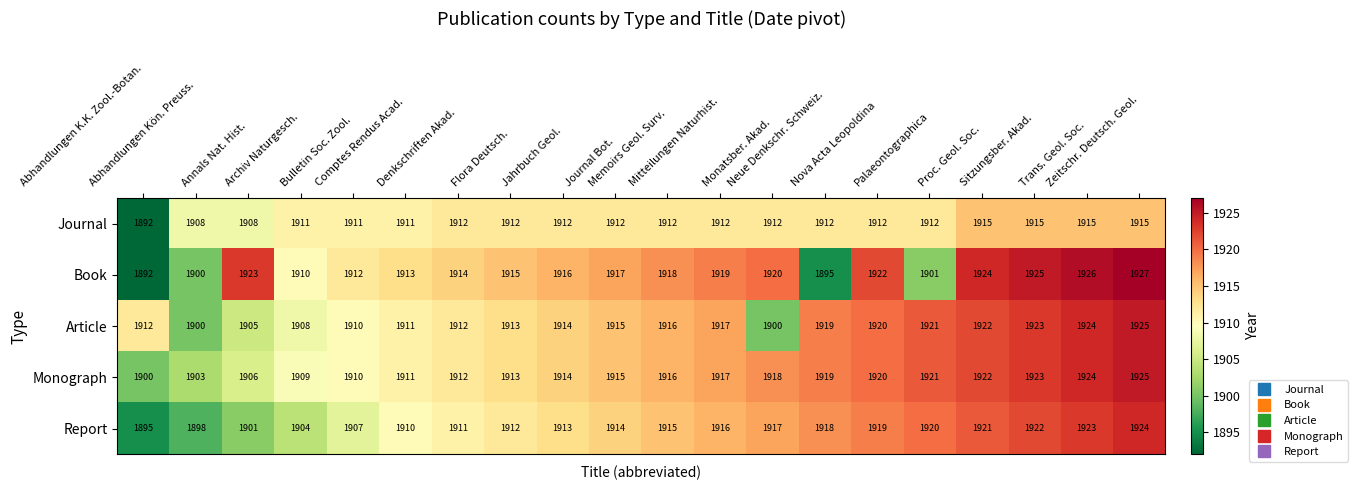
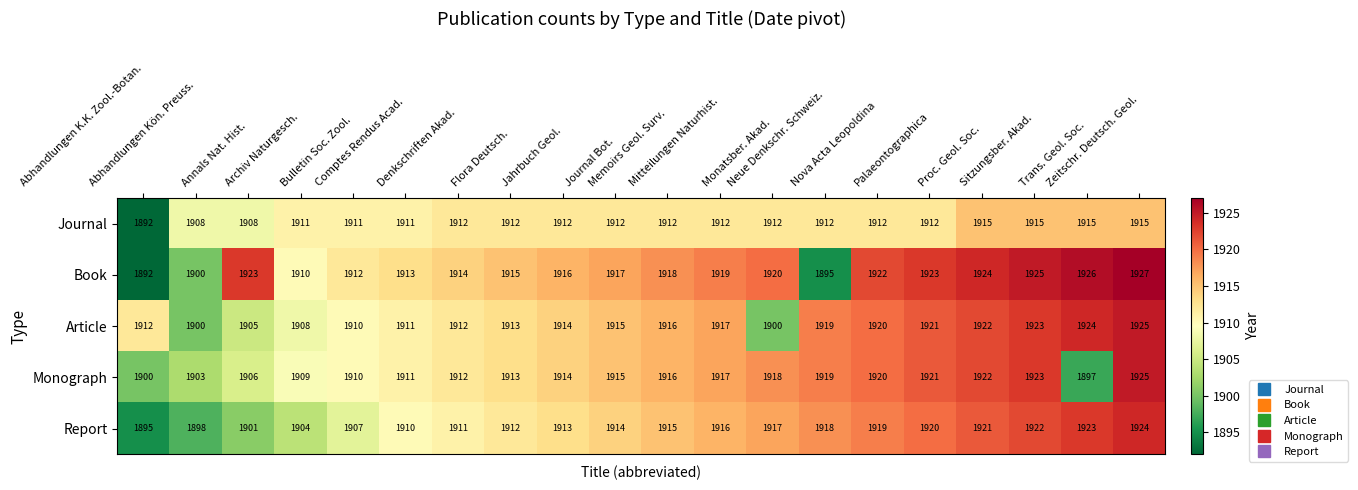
Book, Palaeontographica: 1901 -> 1923
Monograph, Trans. Geol. Soc.: 1924 -> 1897
